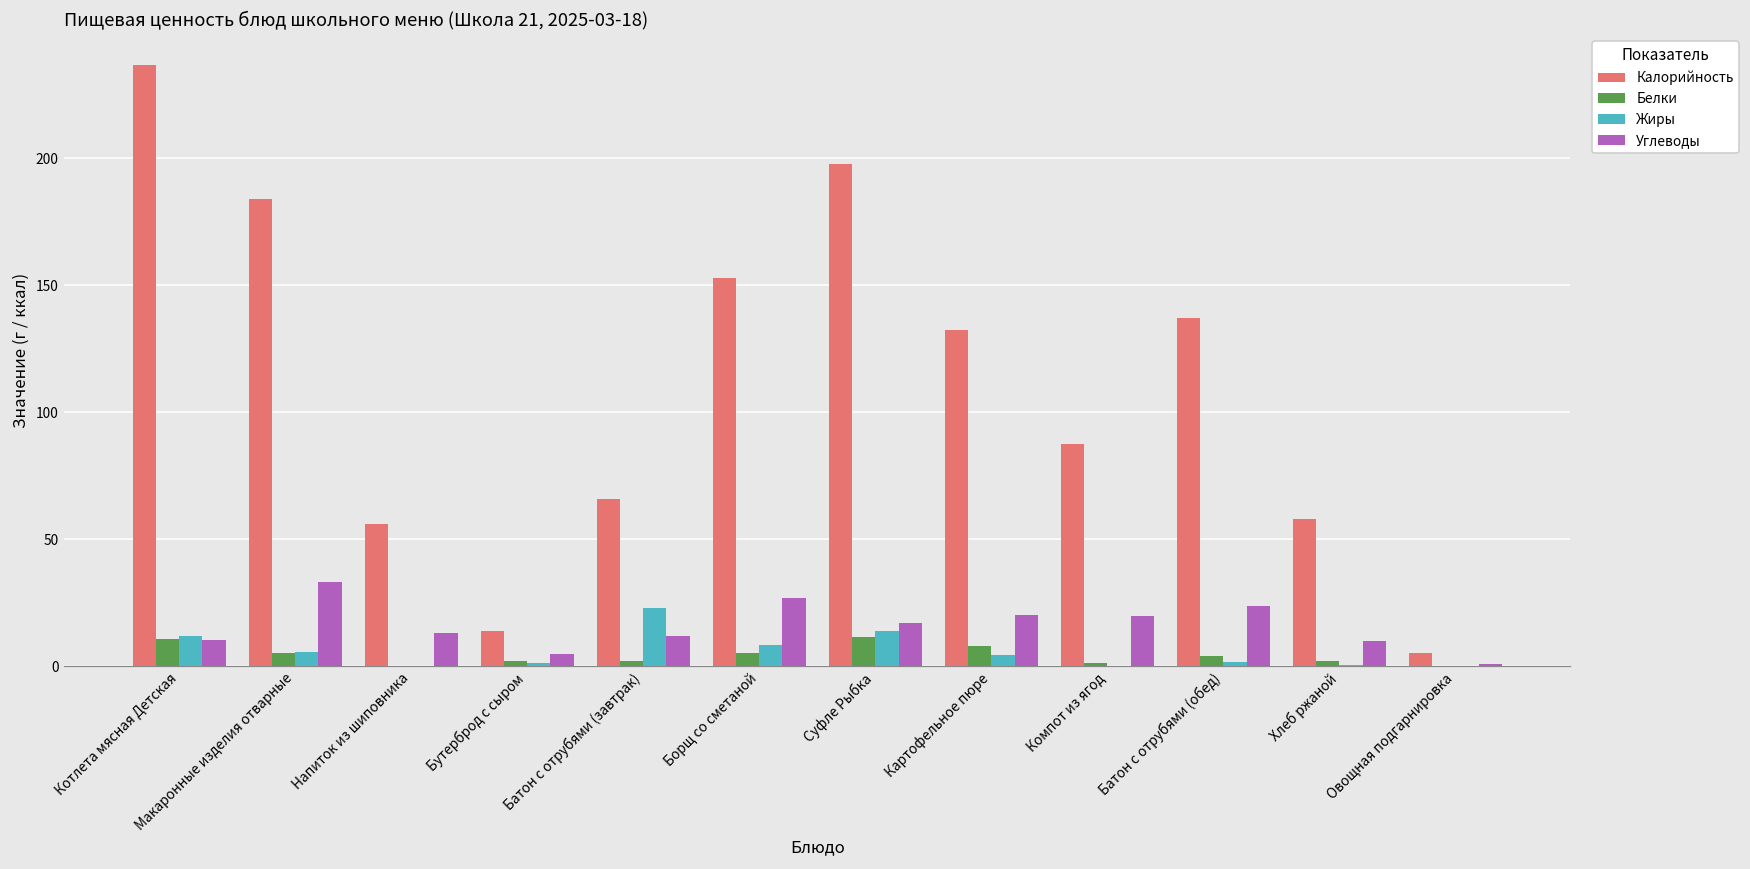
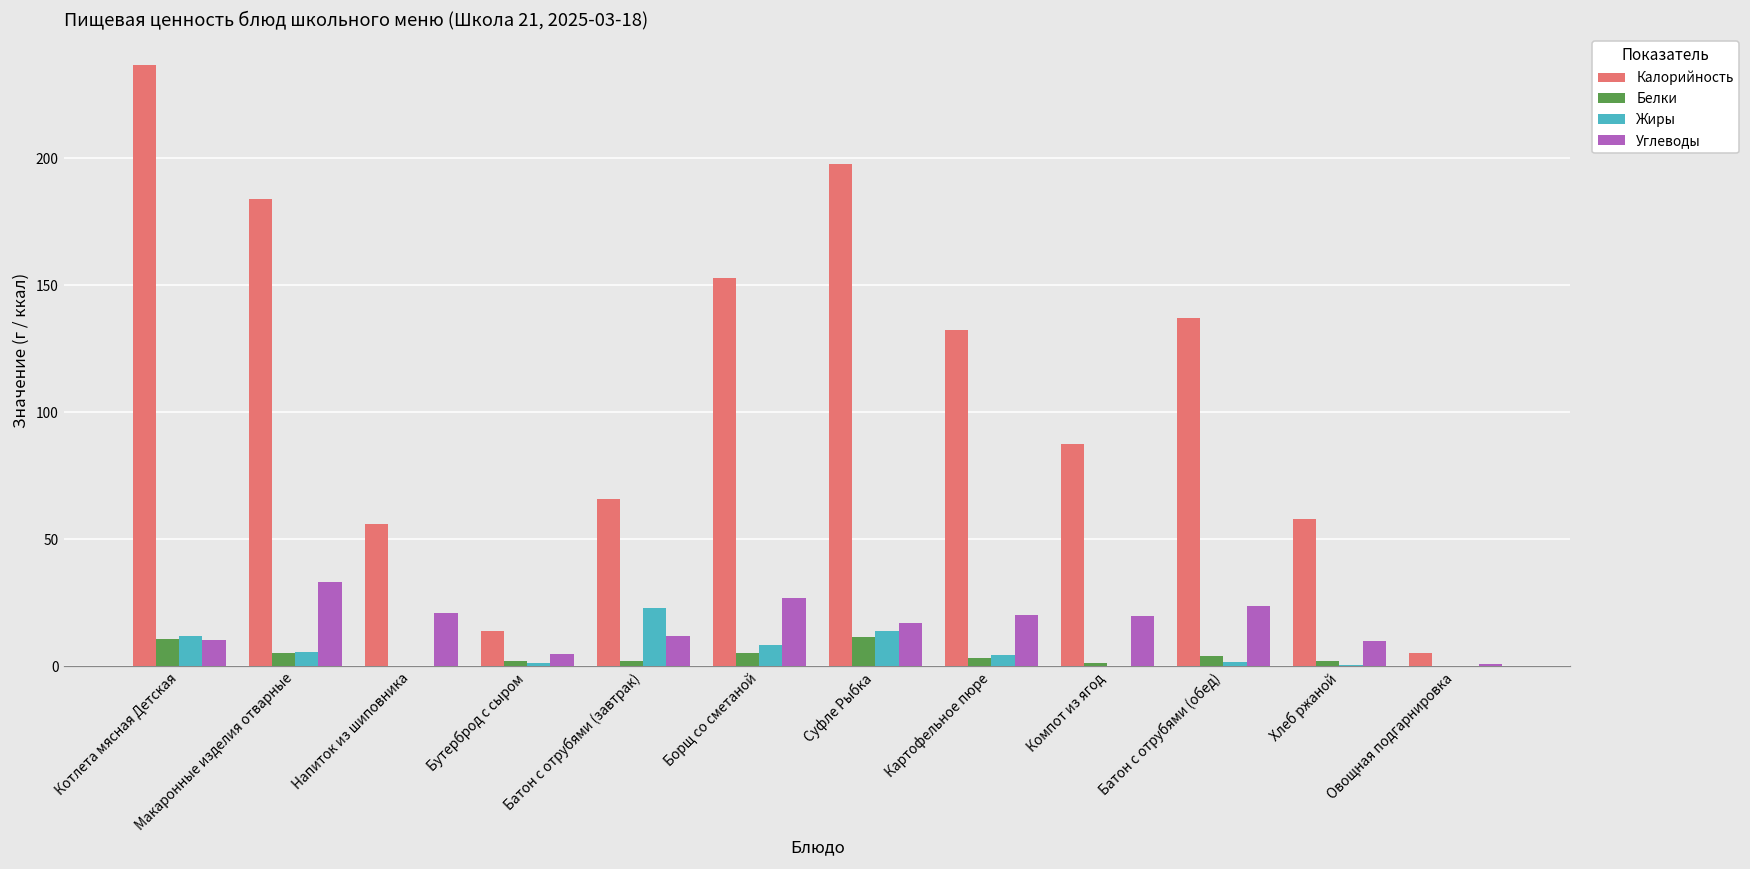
Углеводы, Напиток из шиповника: 13 -> 21
Белки, Картофельное пюре: 8 -> 3
